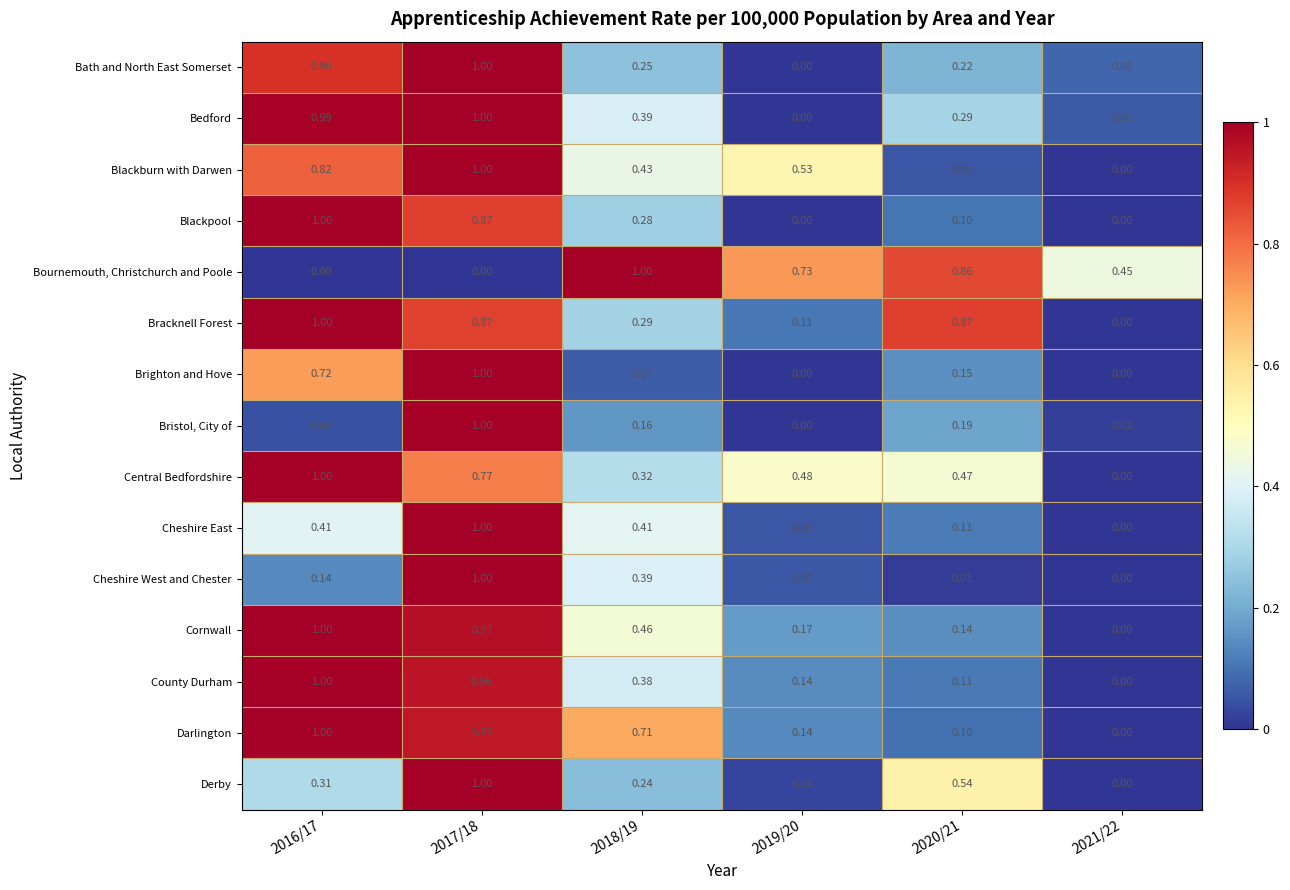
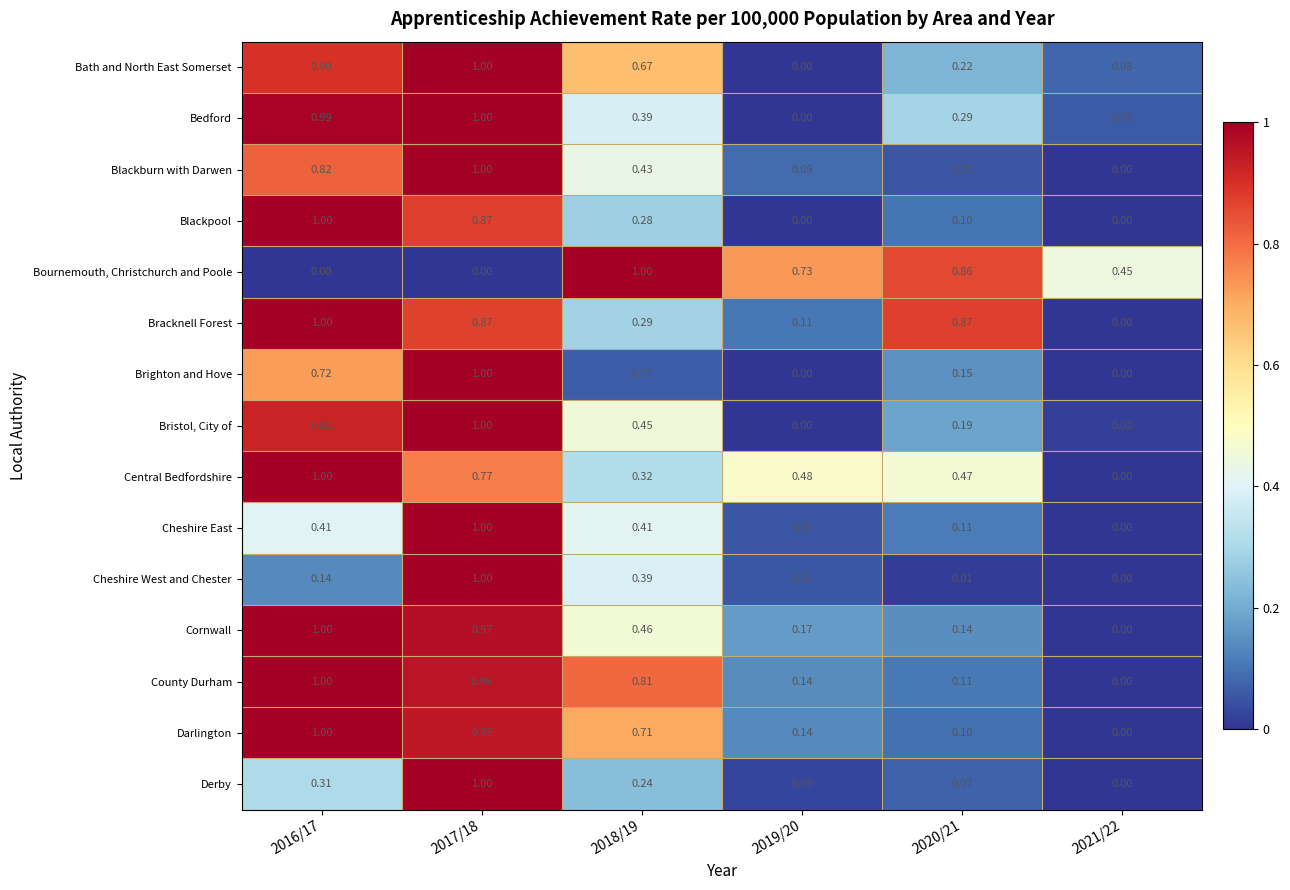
Bath and North East Somerset, 2018/19: 0.25 -> 0.67
Blackburn with Darwen, 2019/20: 0.53 -> 0.09
Bristol, City of, 2016/17: 0.04 -> 0.92
Bristol, City of, 2018/19: 0.16 -> 0.45
County Durham, 2018/19: 0.38 -> 0.81
Derby, 2020/21: 0.54 -> 0.07
